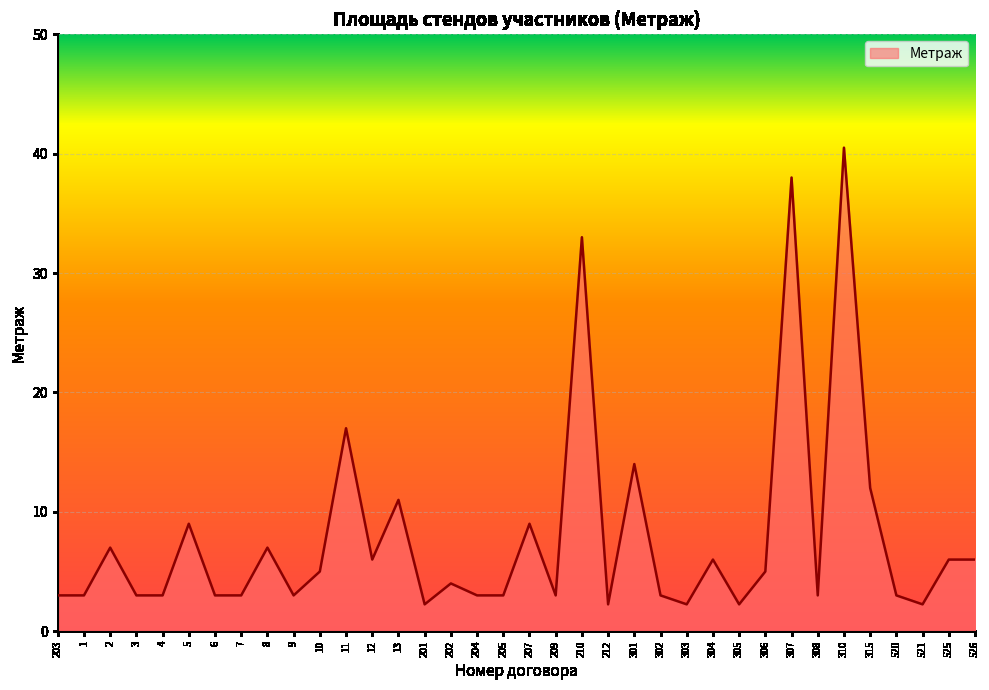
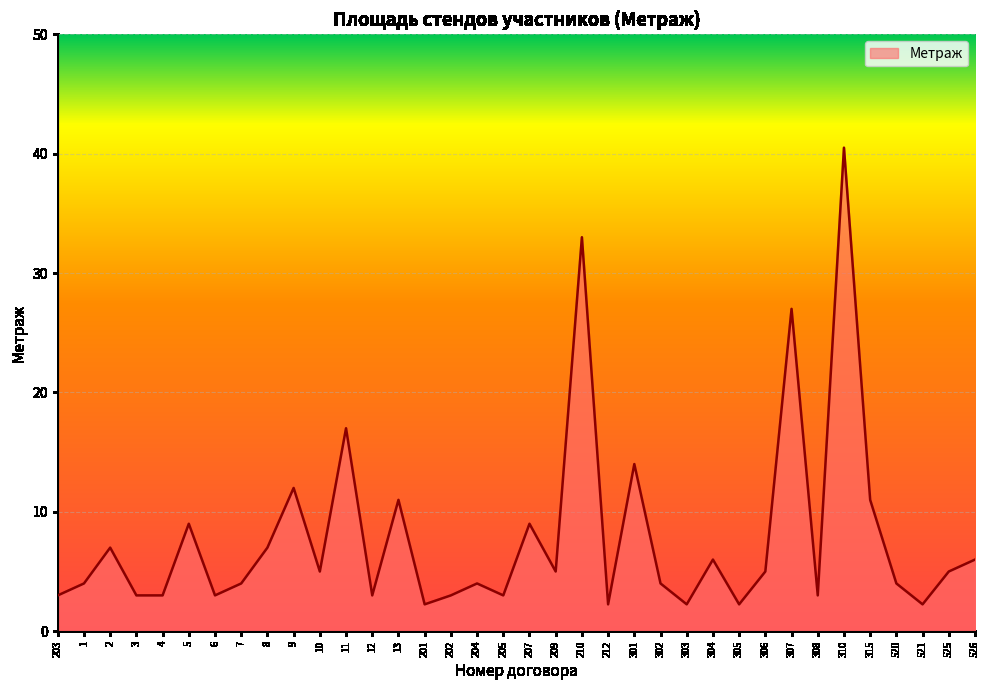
1: 3 -> 4
7: 3 -> 4
9: 3 -> 12
12: 6 -> 3
202: 4 -> 3
204: 3 -> 4
209: 3 -> 5
302: 3 -> 4
307: 38 -> 27
315: 12 -> 11
520: 3 -> 4
525: 6 -> 5
